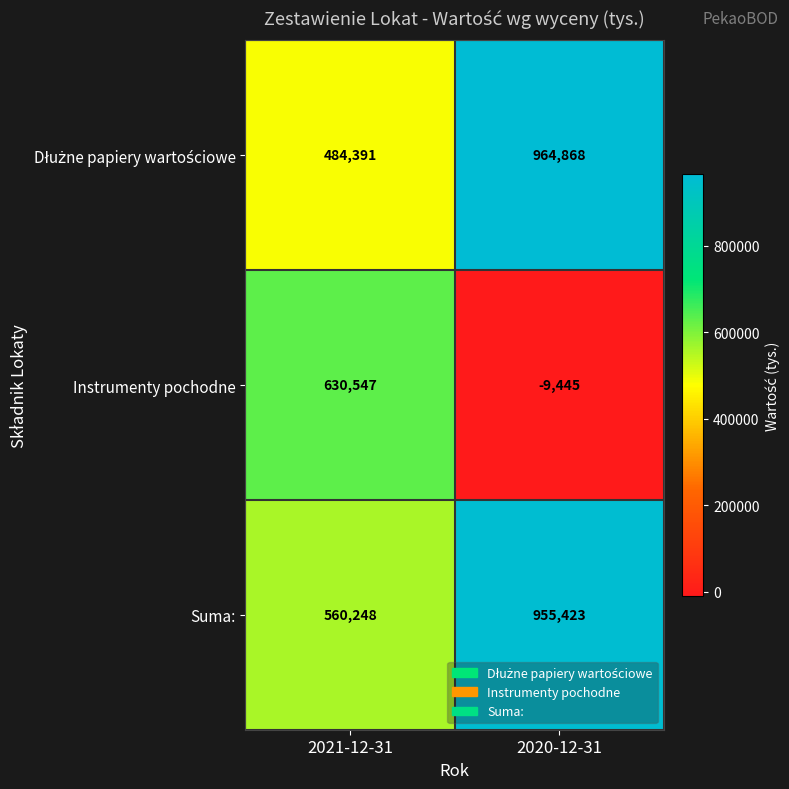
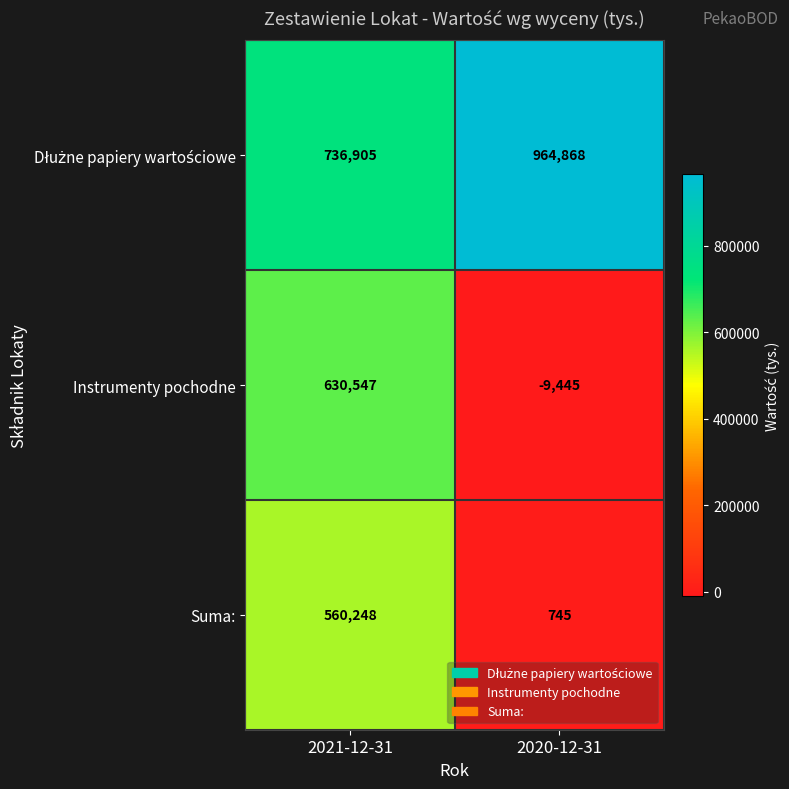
Dłużne papiery wartościowe, 2021-12-31: 484,391 -> 736,905
Suma:, 2020-12-31: 955,423 -> 745
